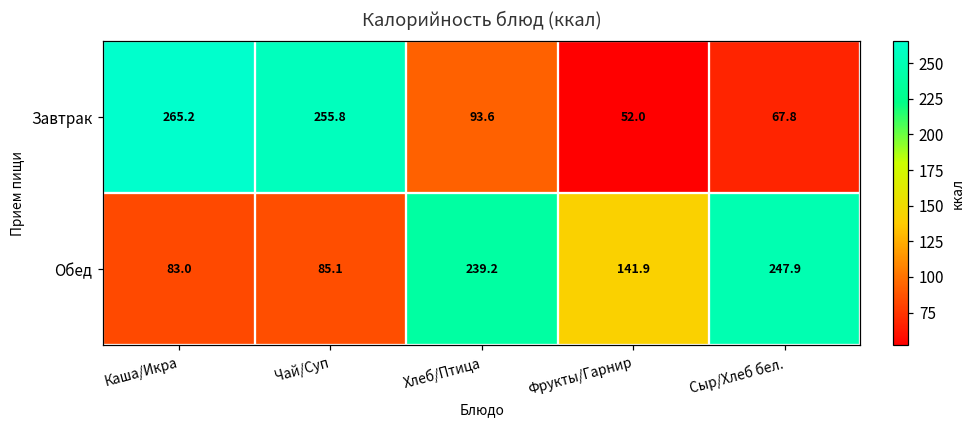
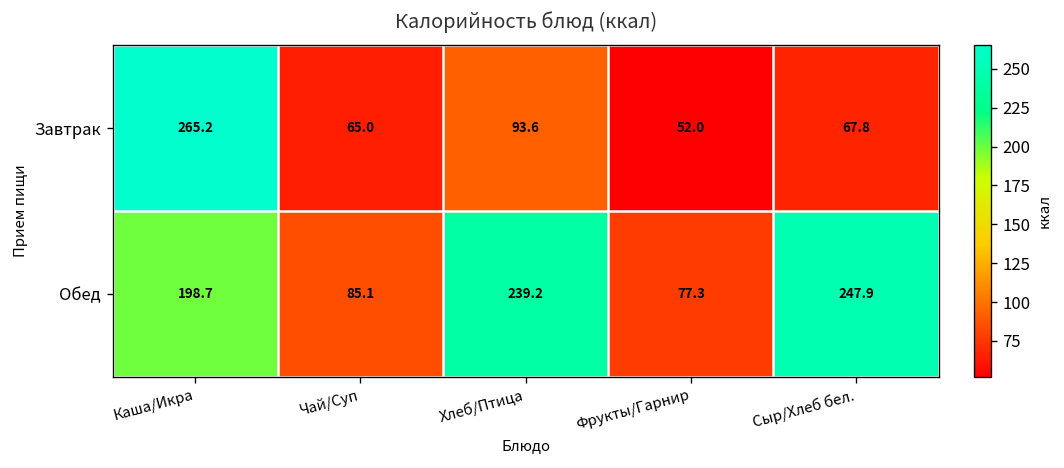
Завтрак, Чай/Суп: 255.8 -> 65.0
Обед, Каша/Икра: 83.0 -> 198.7
Обед, Фрукты/Гарнир: 141.9 -> 77.3
